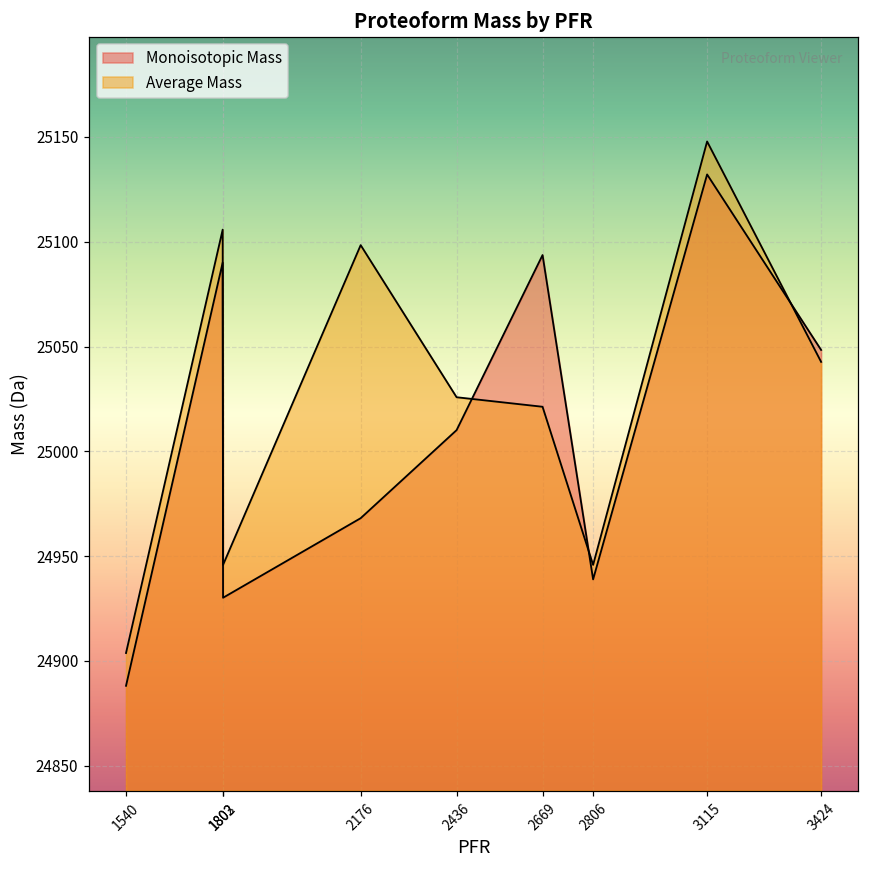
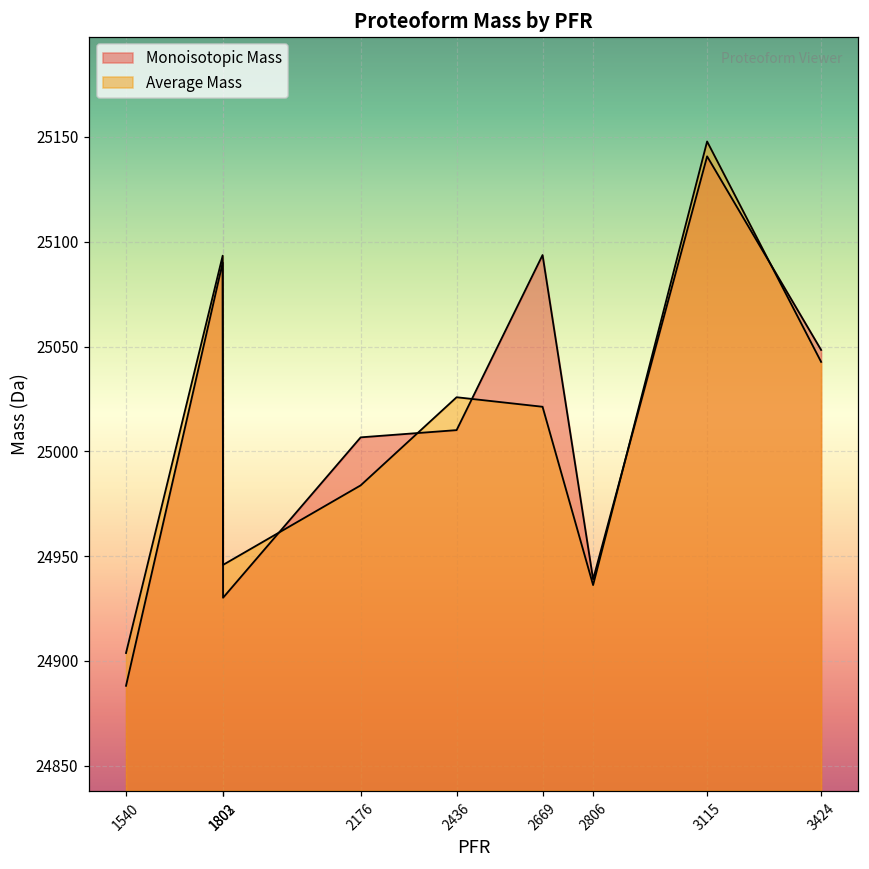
Average Mass, 1802: 25106 -> 25093
Monoisotopic Mass, 2176: 24968 -> 25007
Average Mass, 2176: 25098 -> 24984
Average Mass, 2806: 24946 -> 24936
Monoisotopic Mass, 3115: 25132 -> 25141
